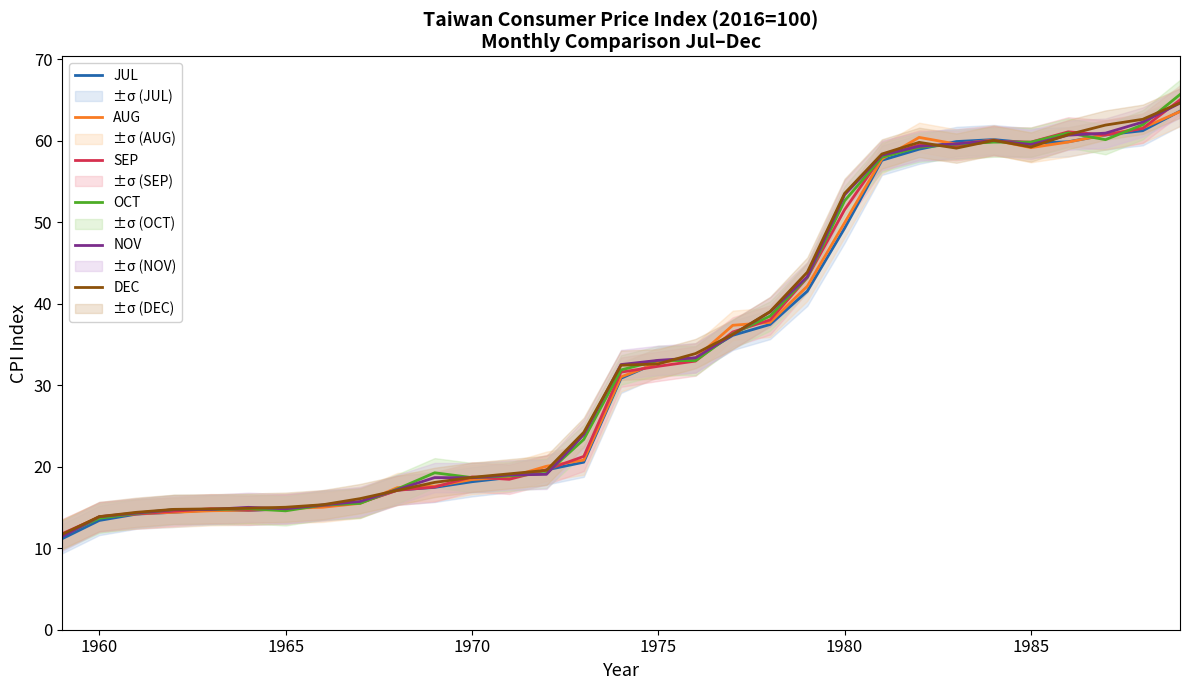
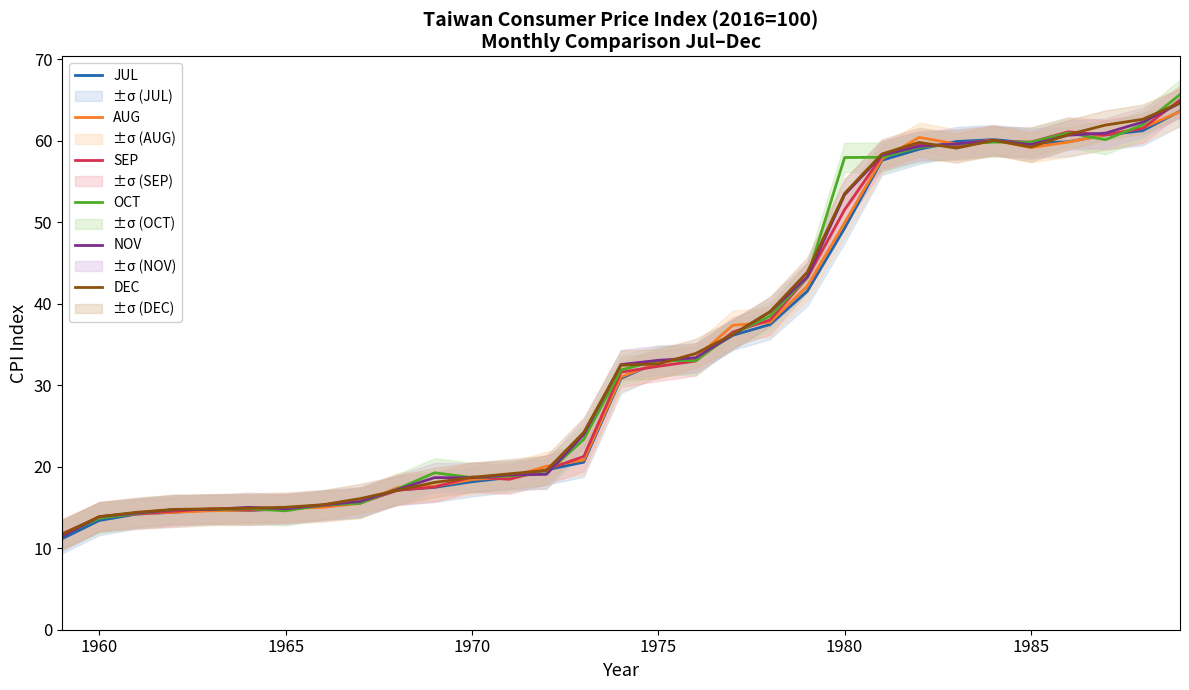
OCT, 1980: 53 -> 58
